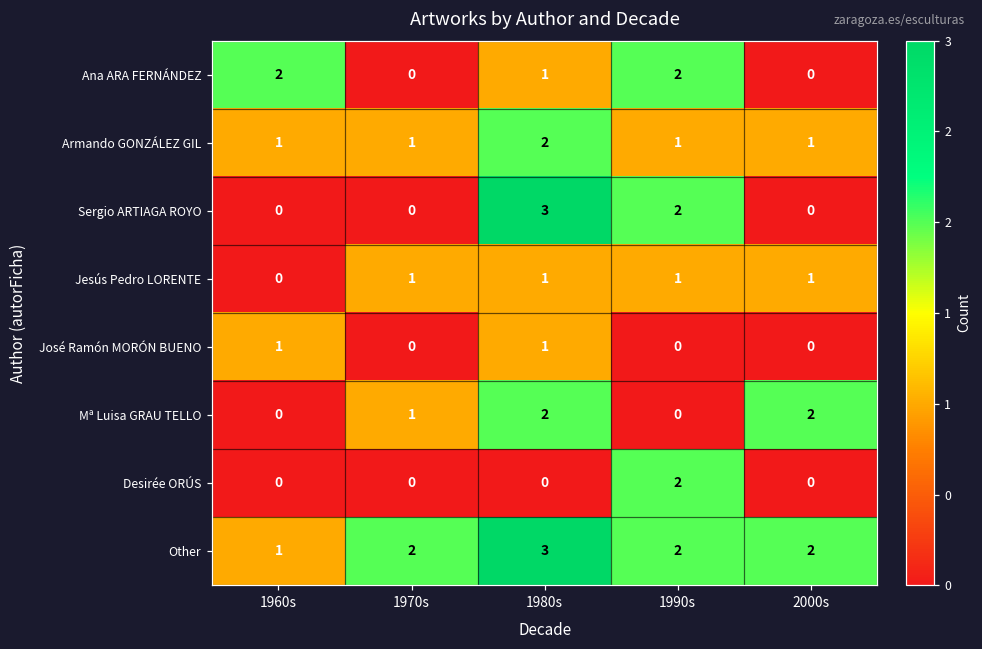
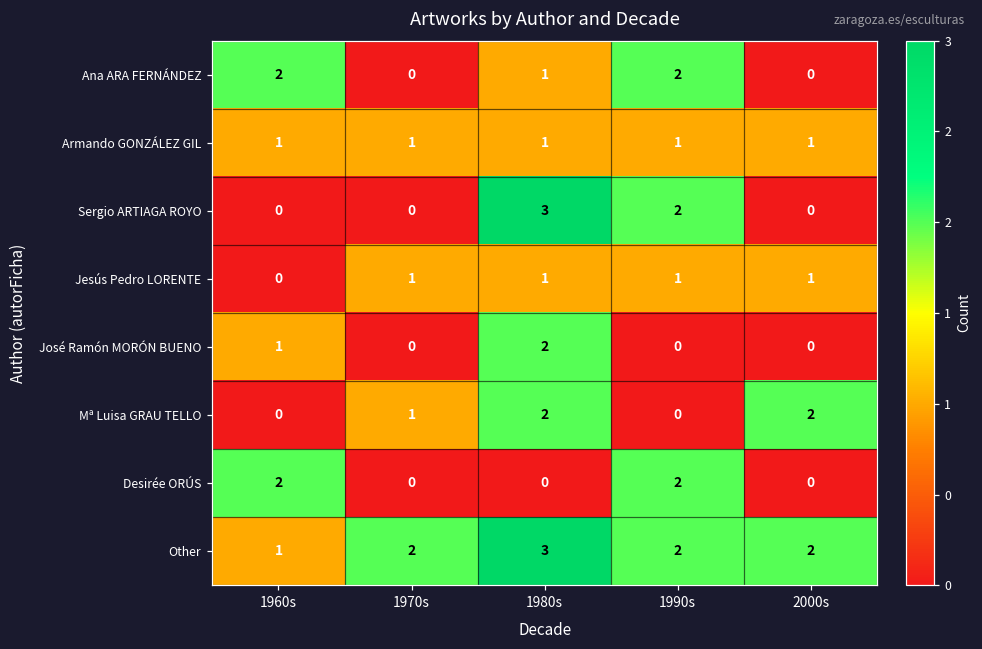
Armando GONZÁLEZ GIL, 1980s: 2 -> 1
José Ramón MORÓN BUENO, 1980s: 1 -> 2
Desirée ORÚS, 1960s: 0 -> 2
